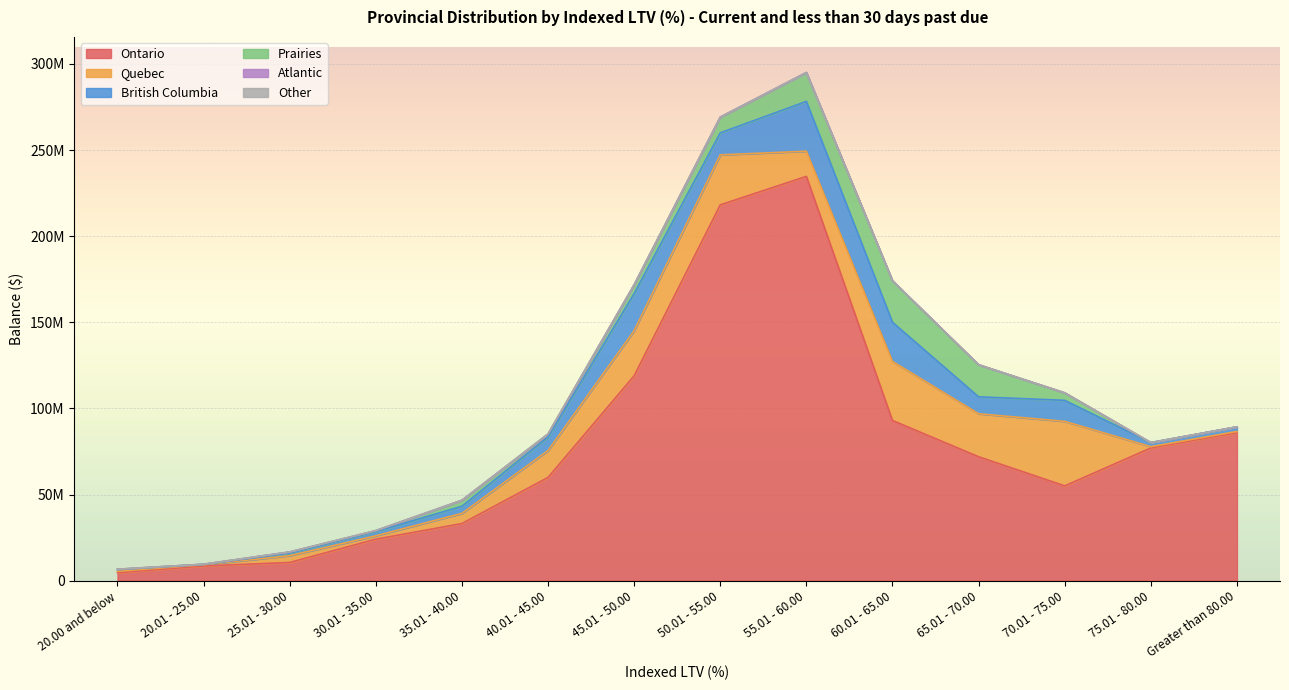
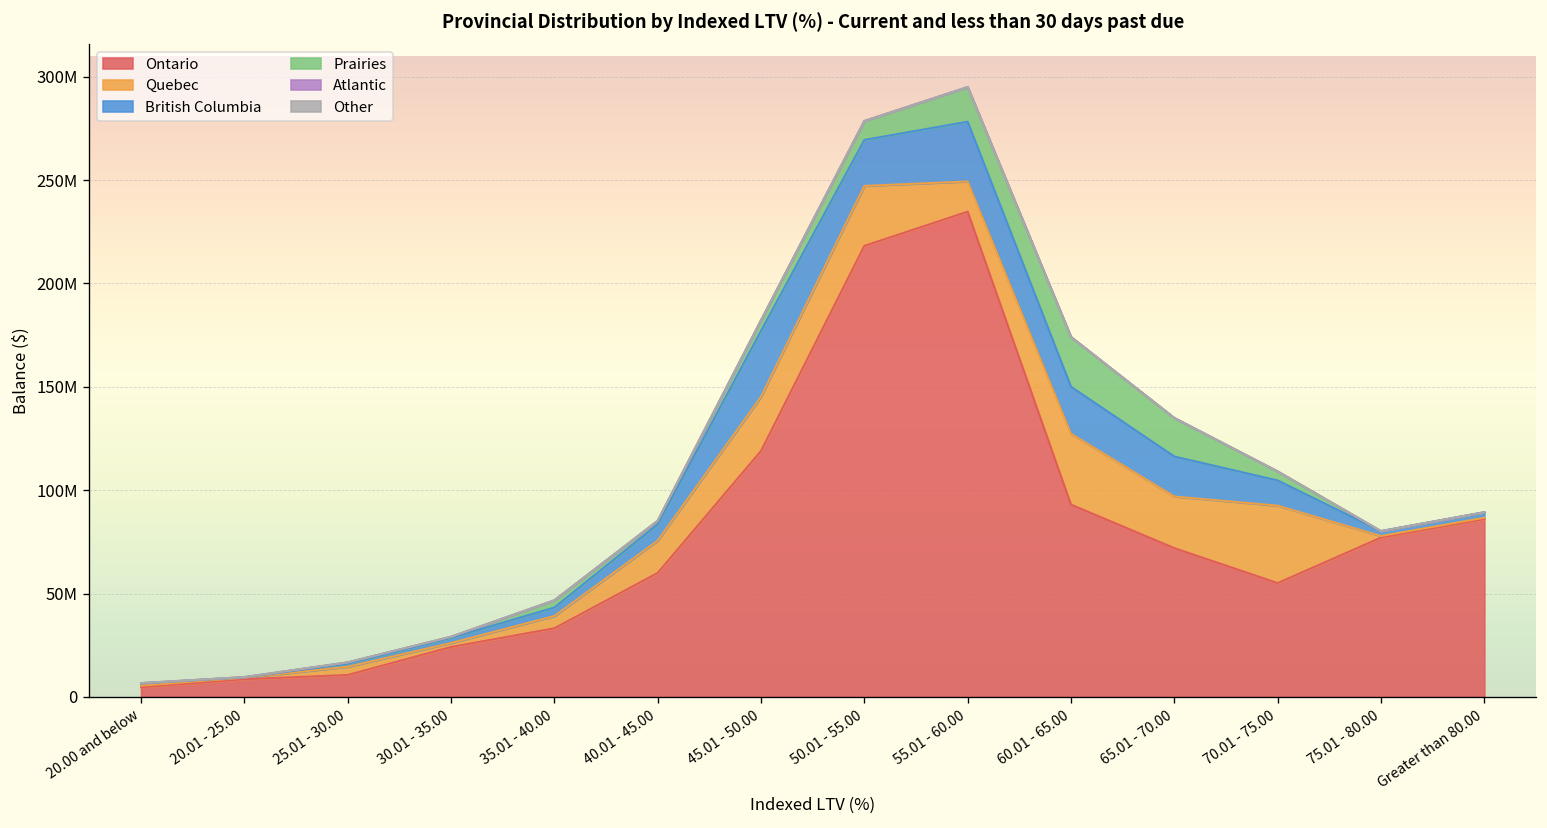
British Columbia, 45.01 - 50.00: 22000000 -> 32000000
British Columbia, 50.01 - 55.00: 13000000 -> 22000000
British Columbia, 65.01 - 70.00: 10000000 -> 19000000
